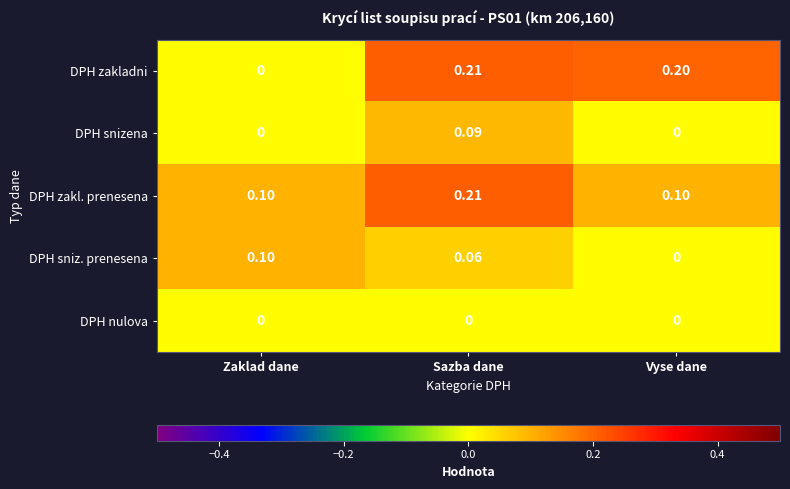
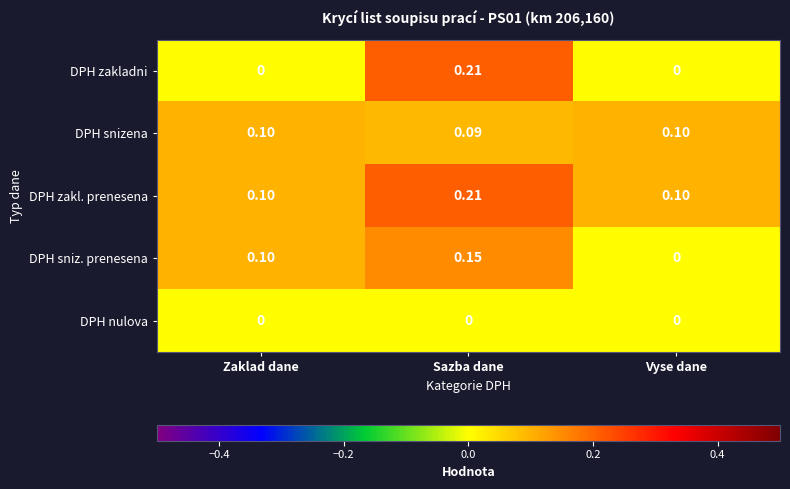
DPH zakladni, Vyse dane: 0.20 -> 0
DPH snizena, Zaklad dane: 0 -> 0.10
DPH snizena, Vyse dane: 0 -> 0.10
DPH sniz. prenesena, Sazba dane: 0.06 -> 0.15
